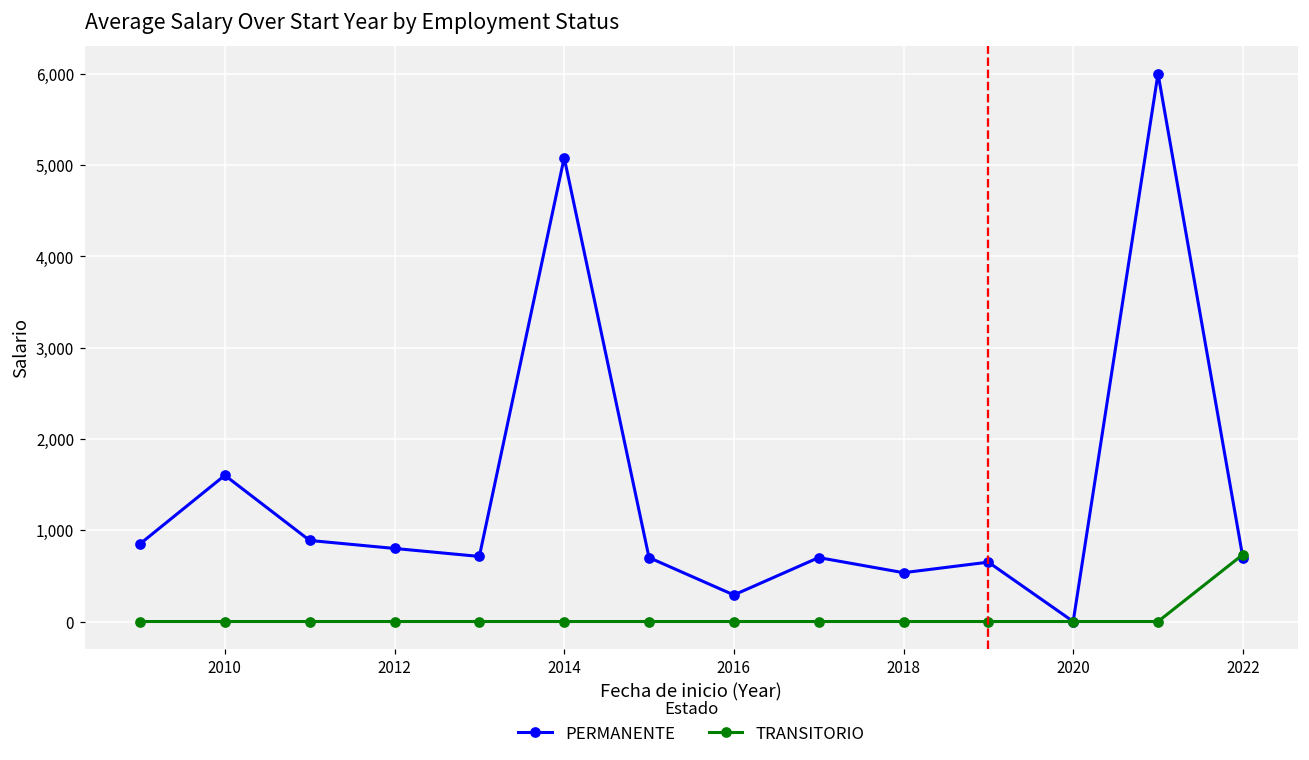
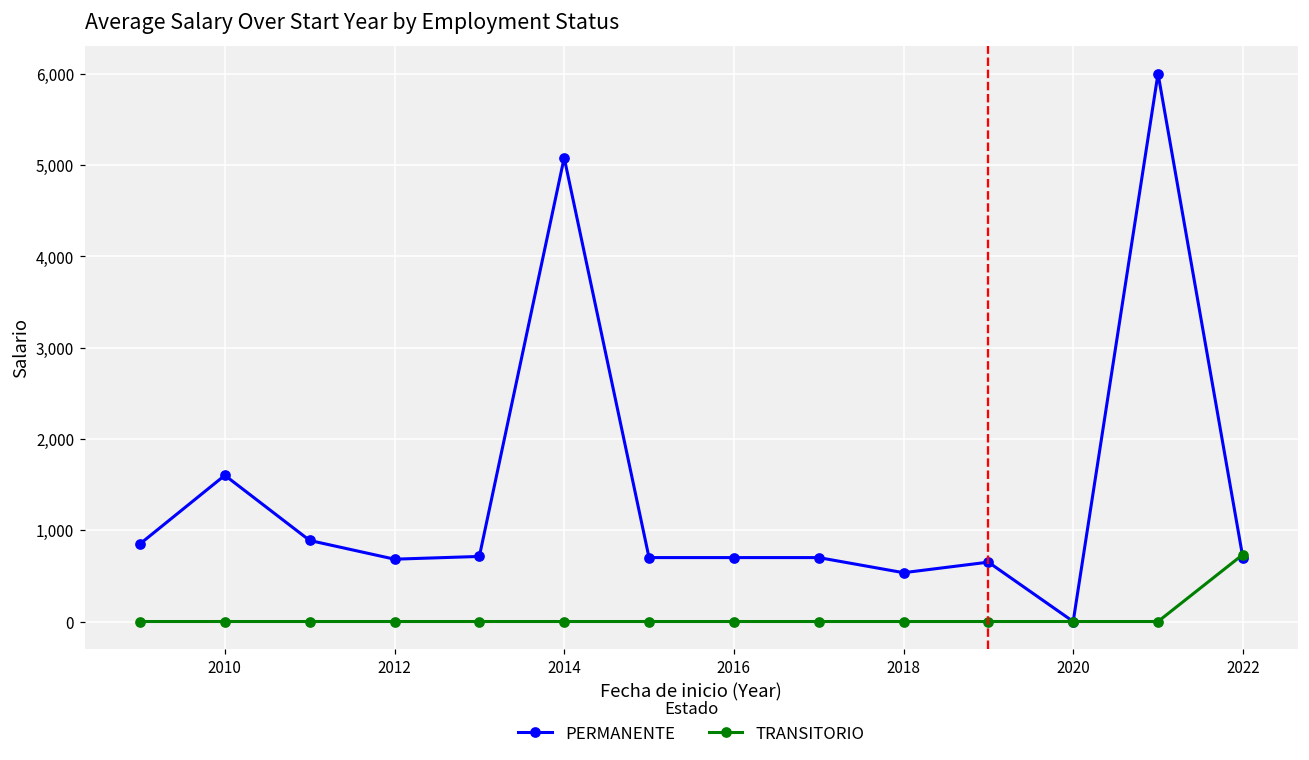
PERMANENTE, 2012: 800 -> 700
PERMANENTE, 2016: 300 -> 700
